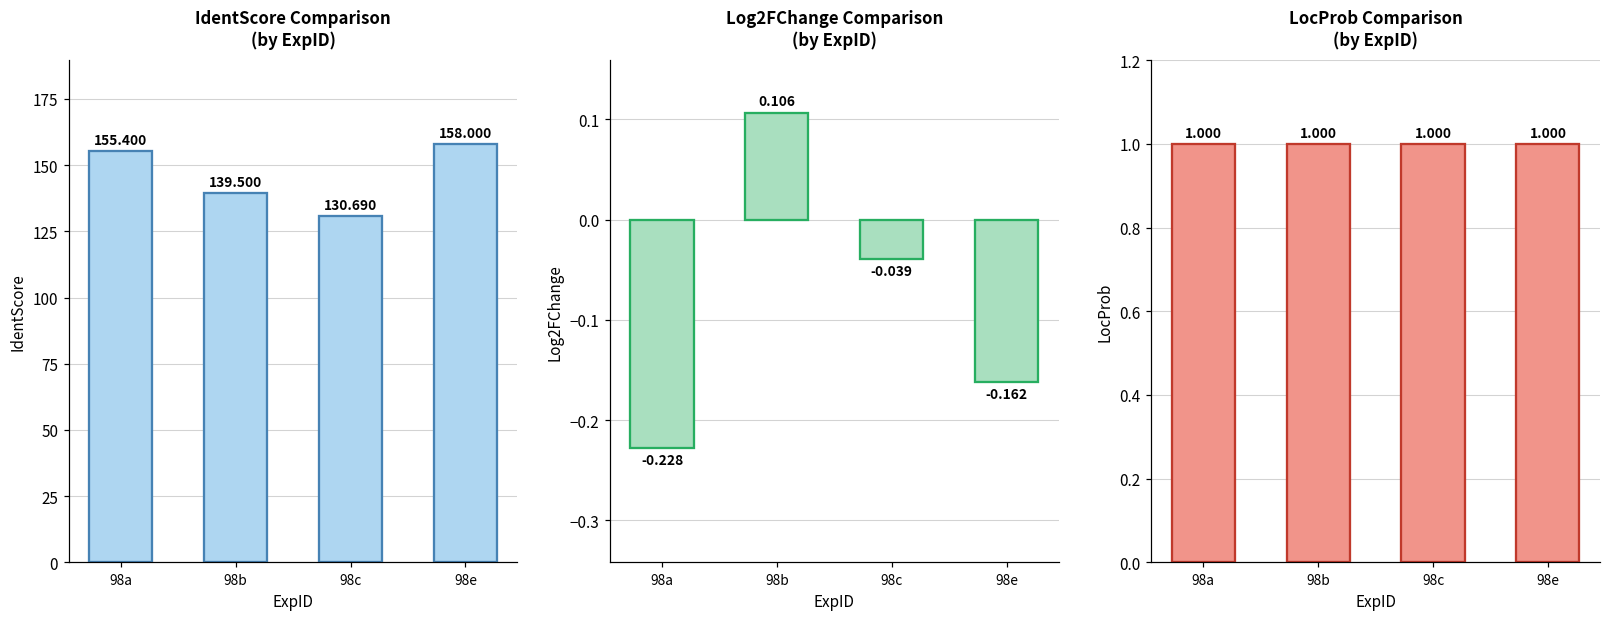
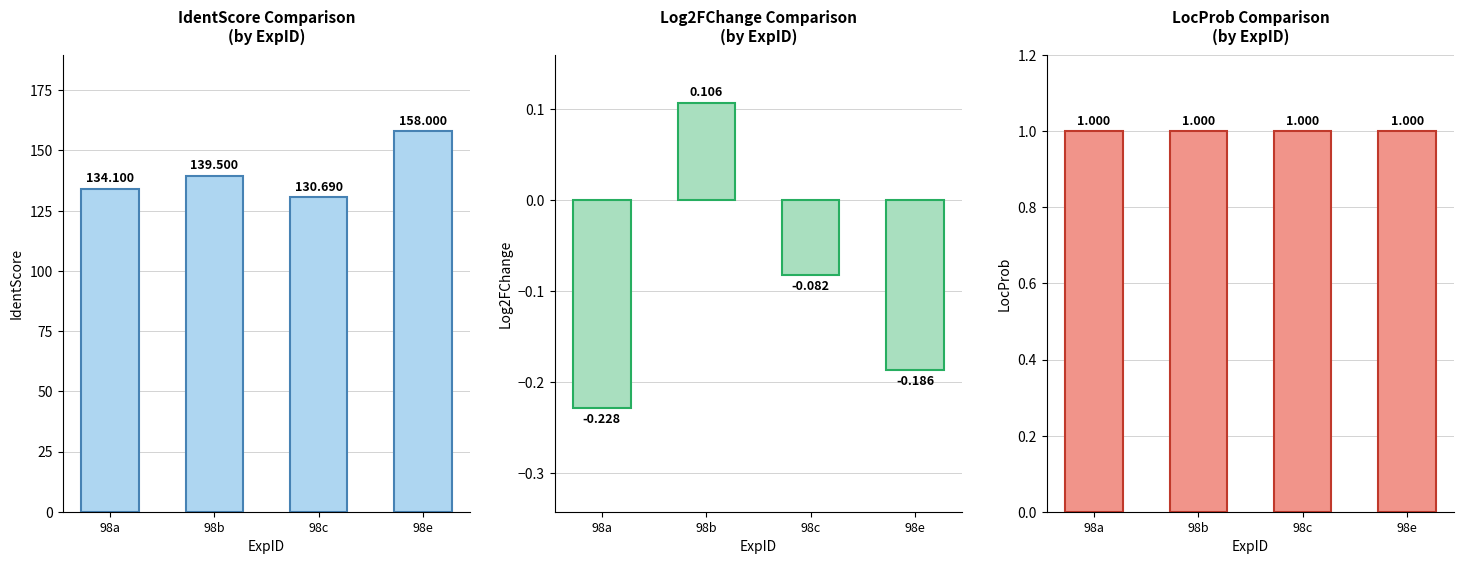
IdentScore Comparison (by ExpID), 98a: 155.400 -> 134.100
Log2FChange Comparison (by ExpID), 98c: -0.039 -> -0.082
Log2FChange Comparison (by ExpID), 98e: -0.162 -> -0.186
